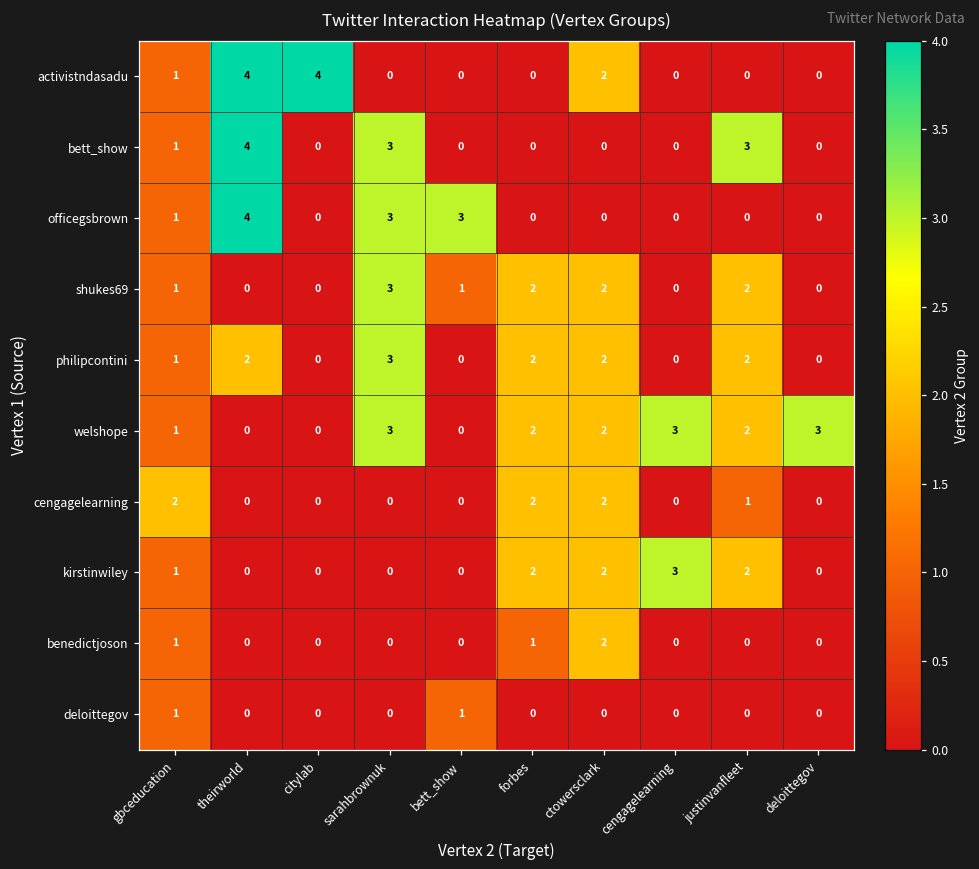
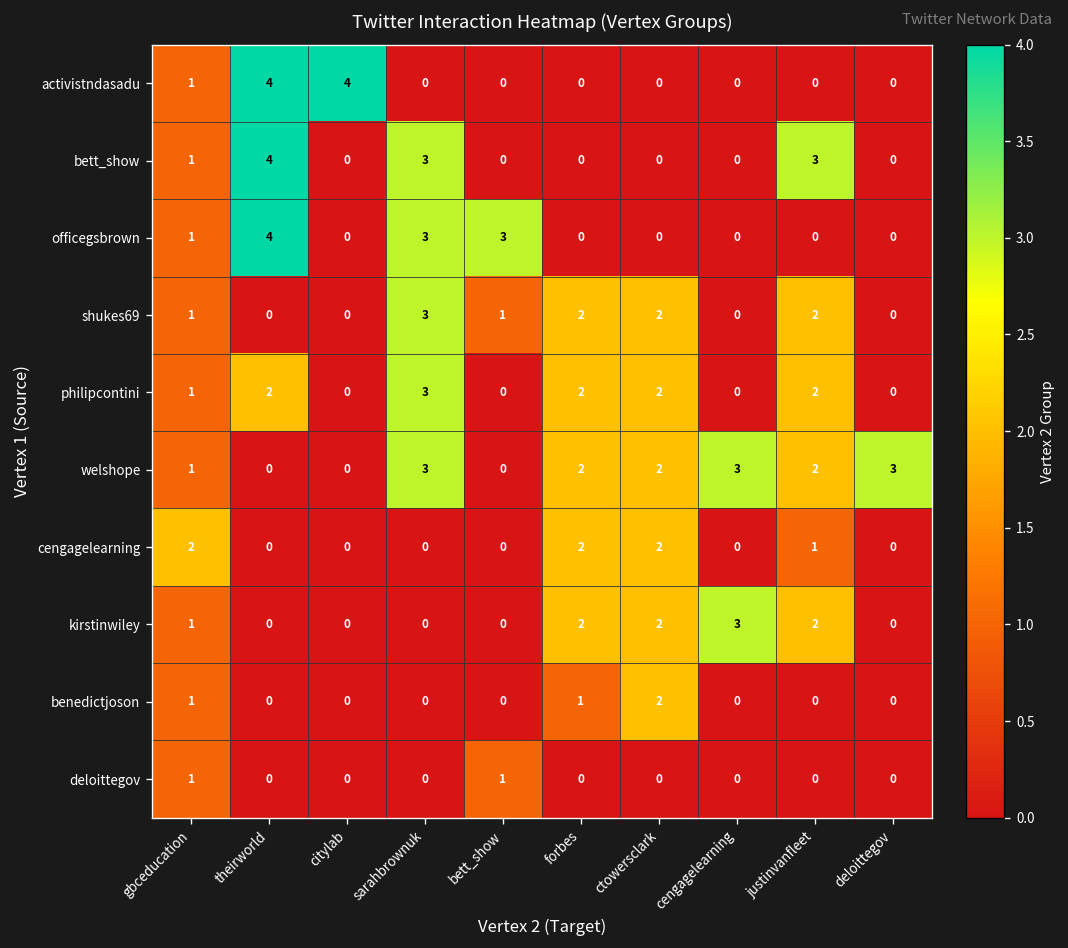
activistndasadu, ctowersclark: 2 -> 0
